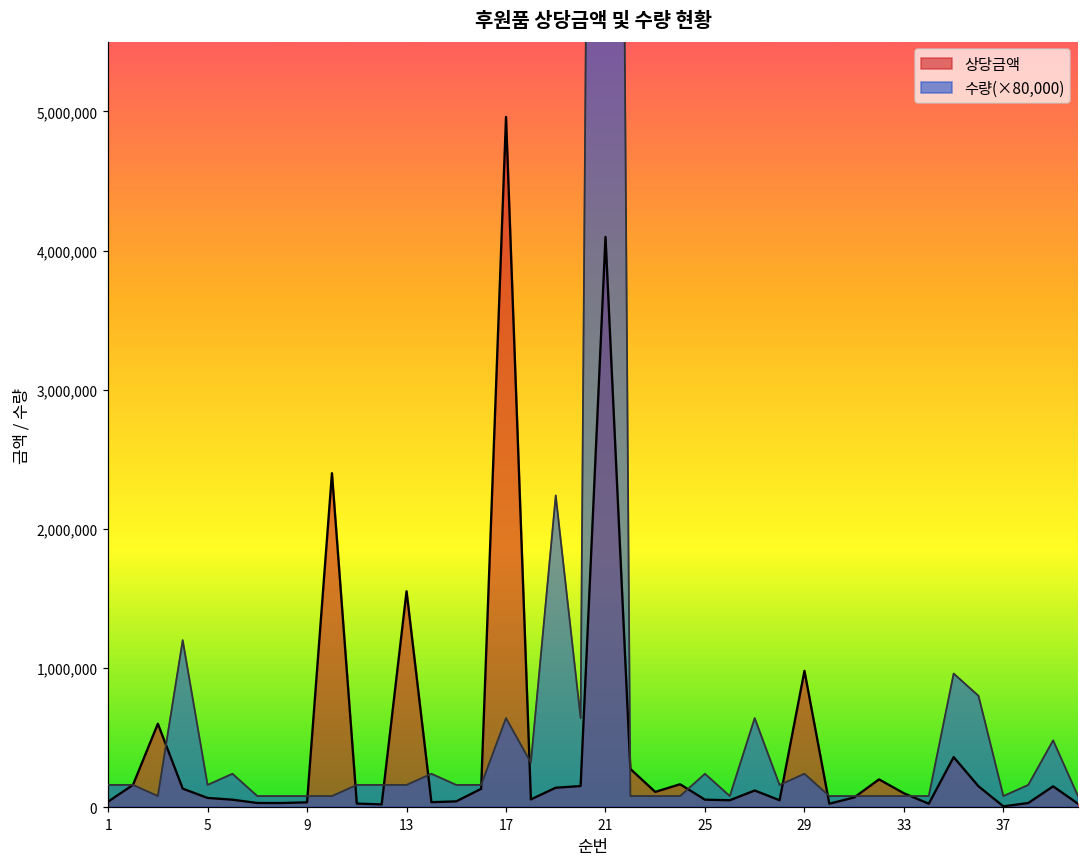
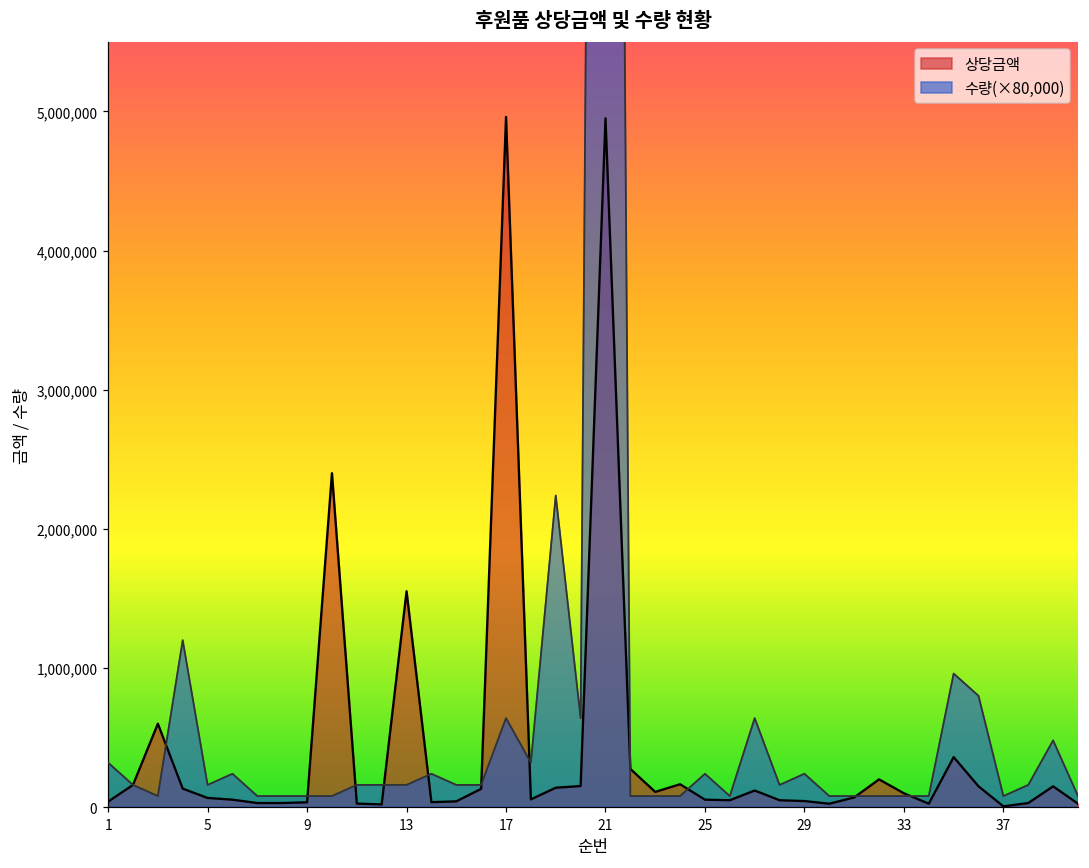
수량(×80,000), 1: 160,000 -> 320,000
상당금액, 21: 4,100,000 -> 4,950,000
상당금액, 29: 980,000 -> 40,000
